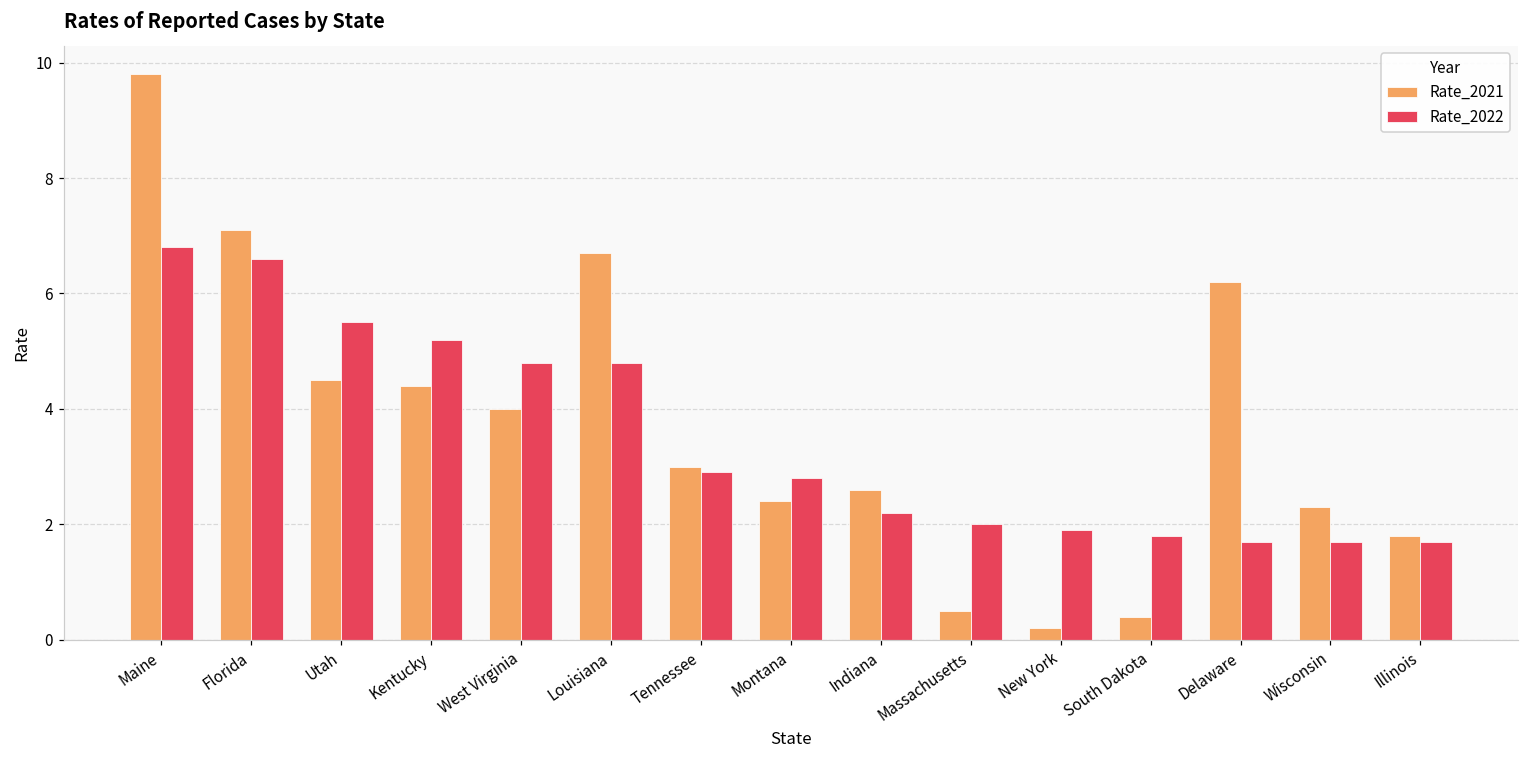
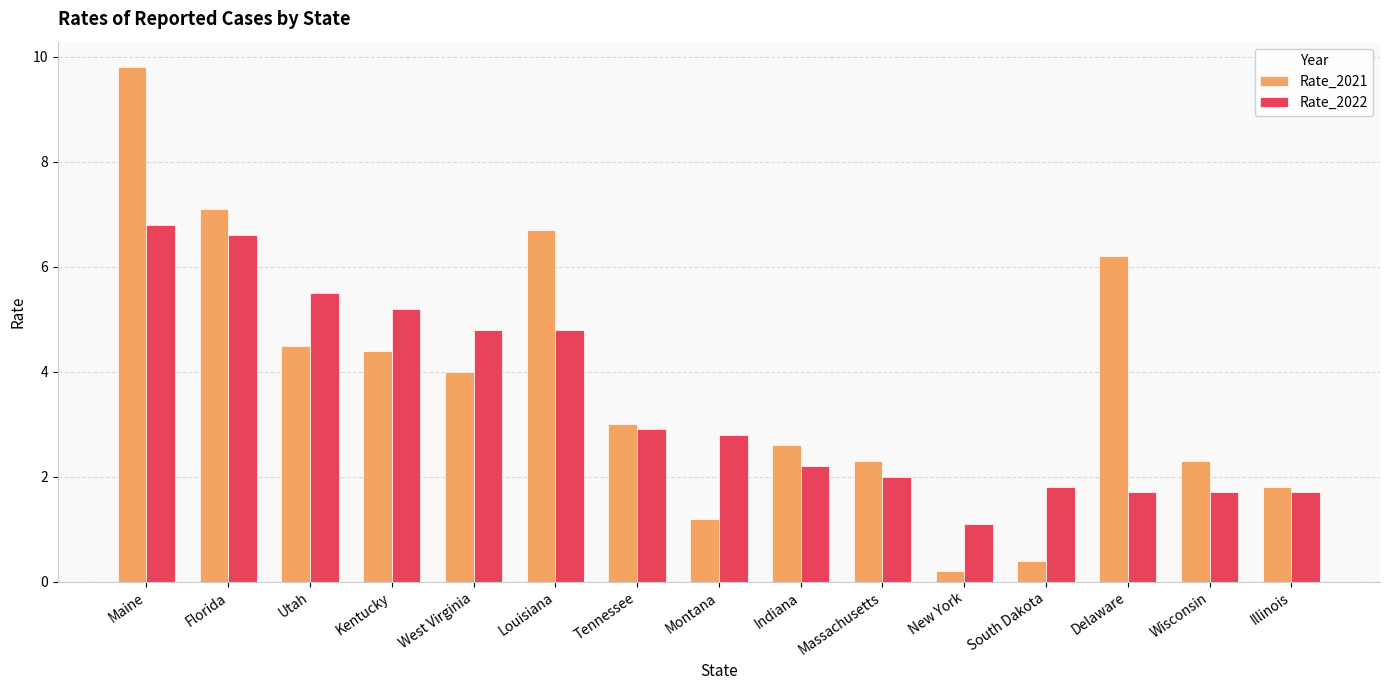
Rate_2021, Montana: 2.4 -> 1.2
Rate_2021, Massachusetts: 0.5 -> 2.3
Rate_2022, New York: 1.9 -> 1.1
